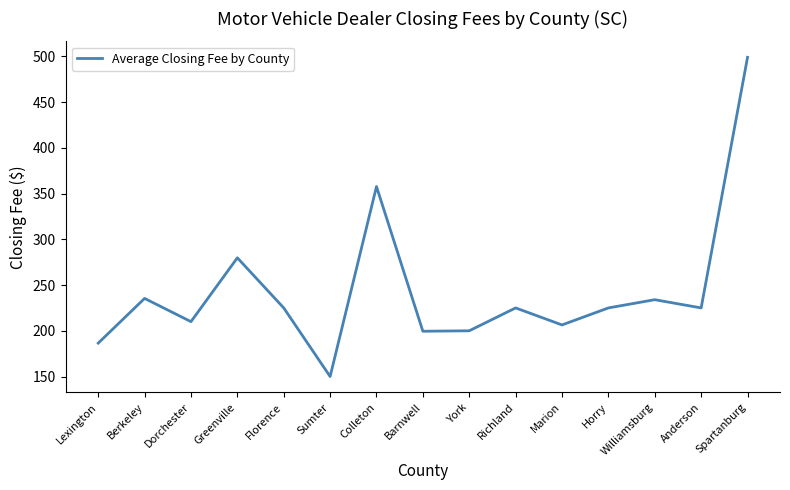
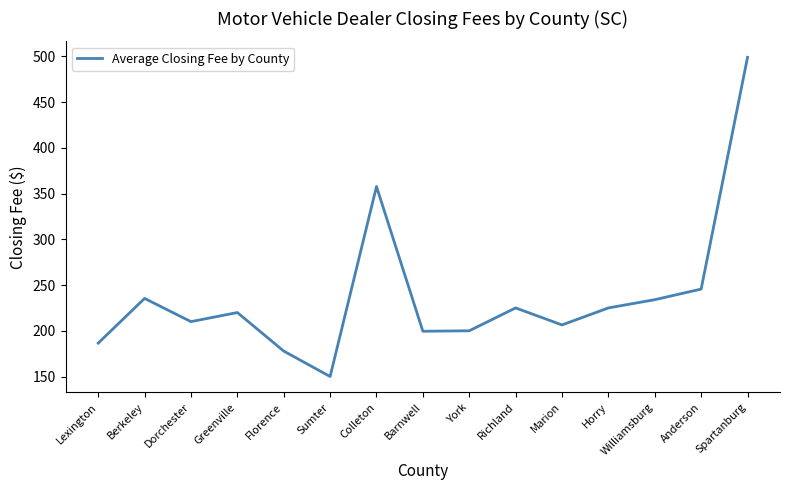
Greenville: 280 -> 220
Florence: 230 -> 180
Anderson: 230 -> 250
